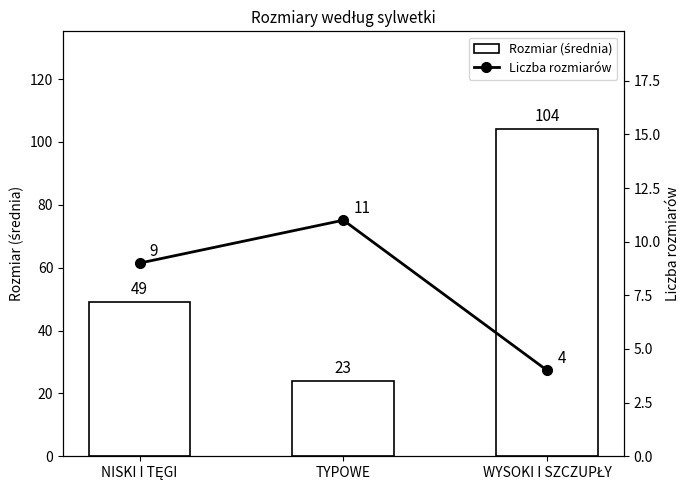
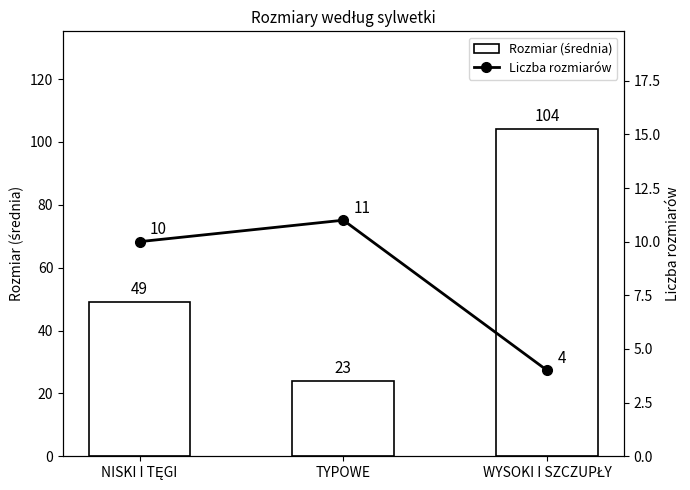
Liczba rozmiarów, NISKI I TĘGI: 9 -> 10
